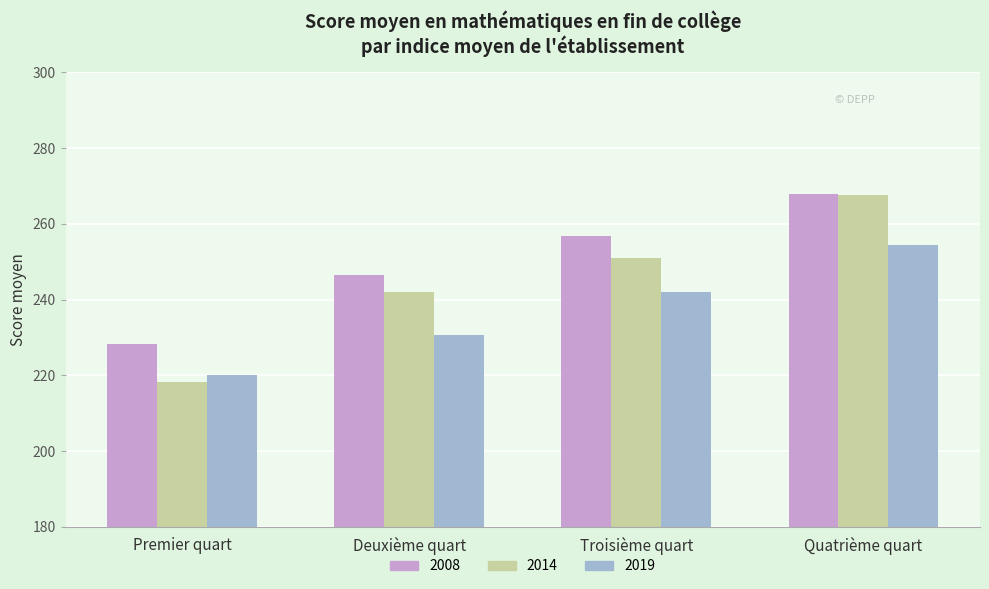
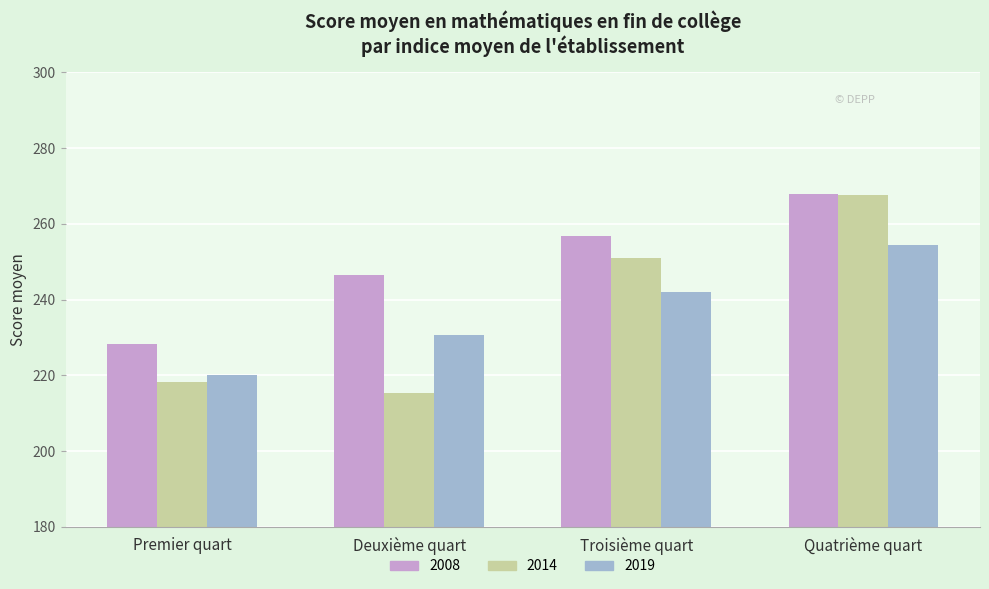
2014, Deuxième quart: 242 -> 215
